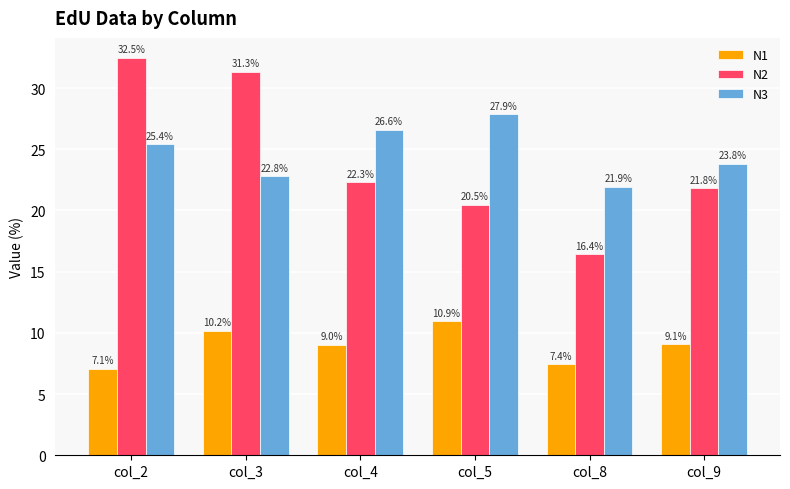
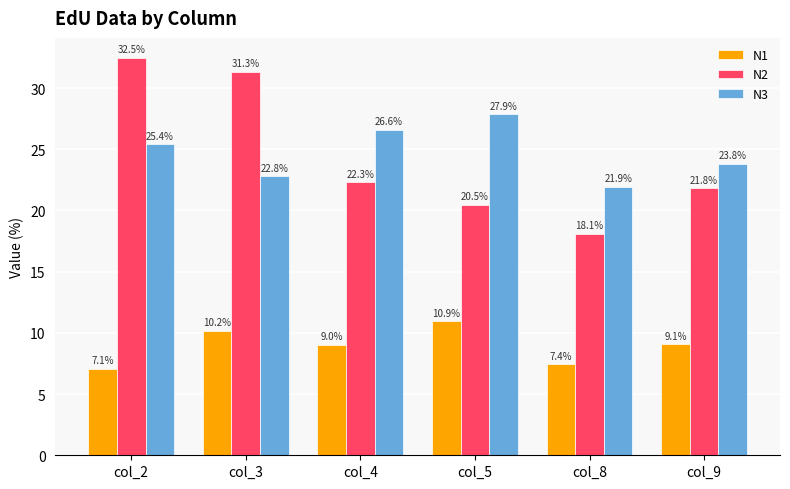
N2, col_8: 16.4% -> 18.1%
